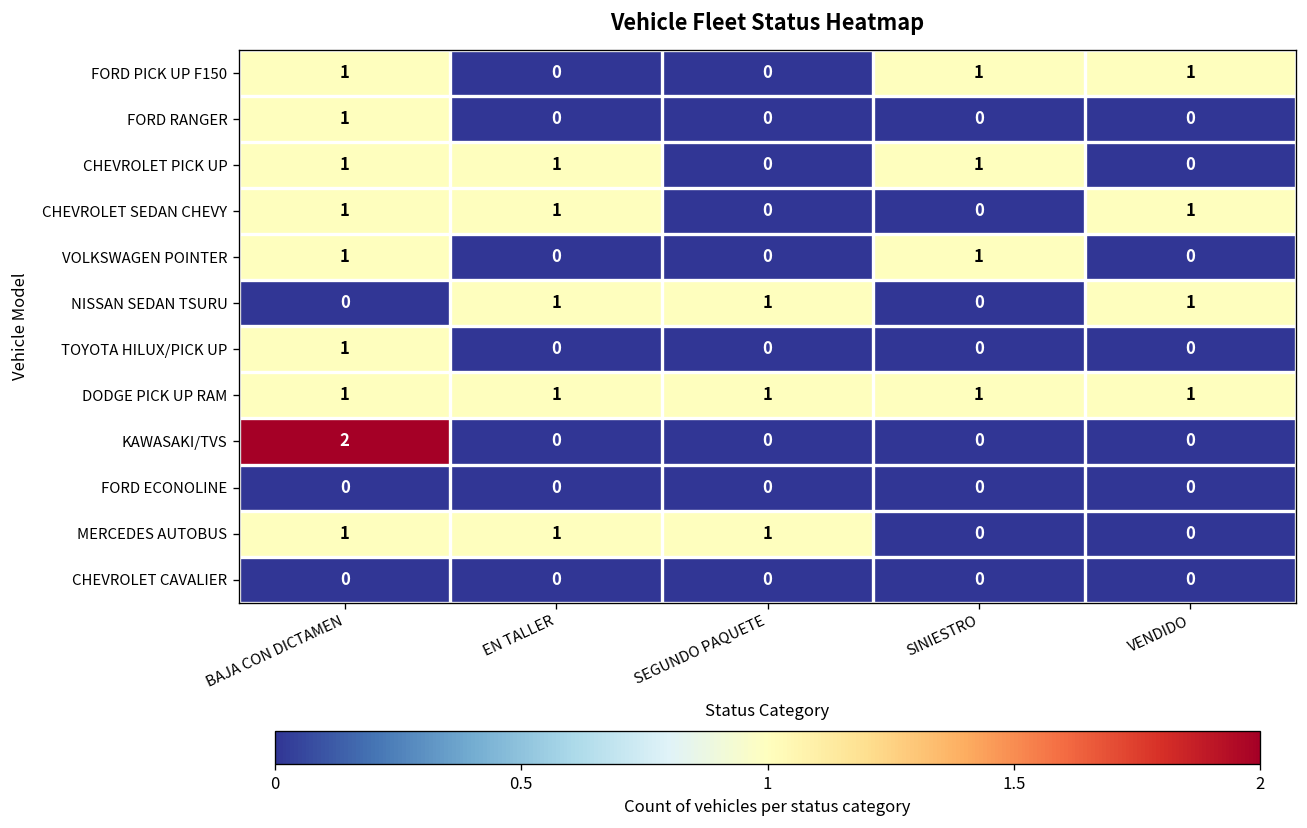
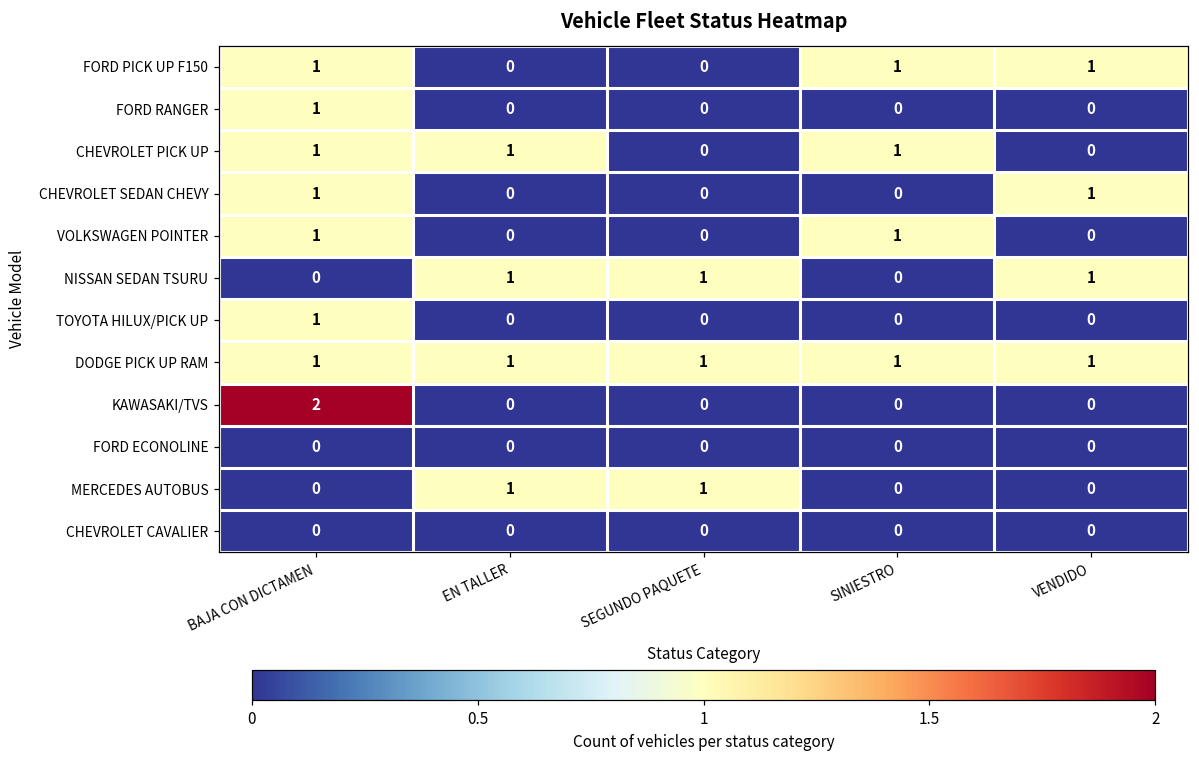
CHEVROLET SEDAN CHEVY, EN TALLER: 1 -> 0
MERCEDES AUTOBUS, BAJA CON DICTAMEN: 1 -> 0
